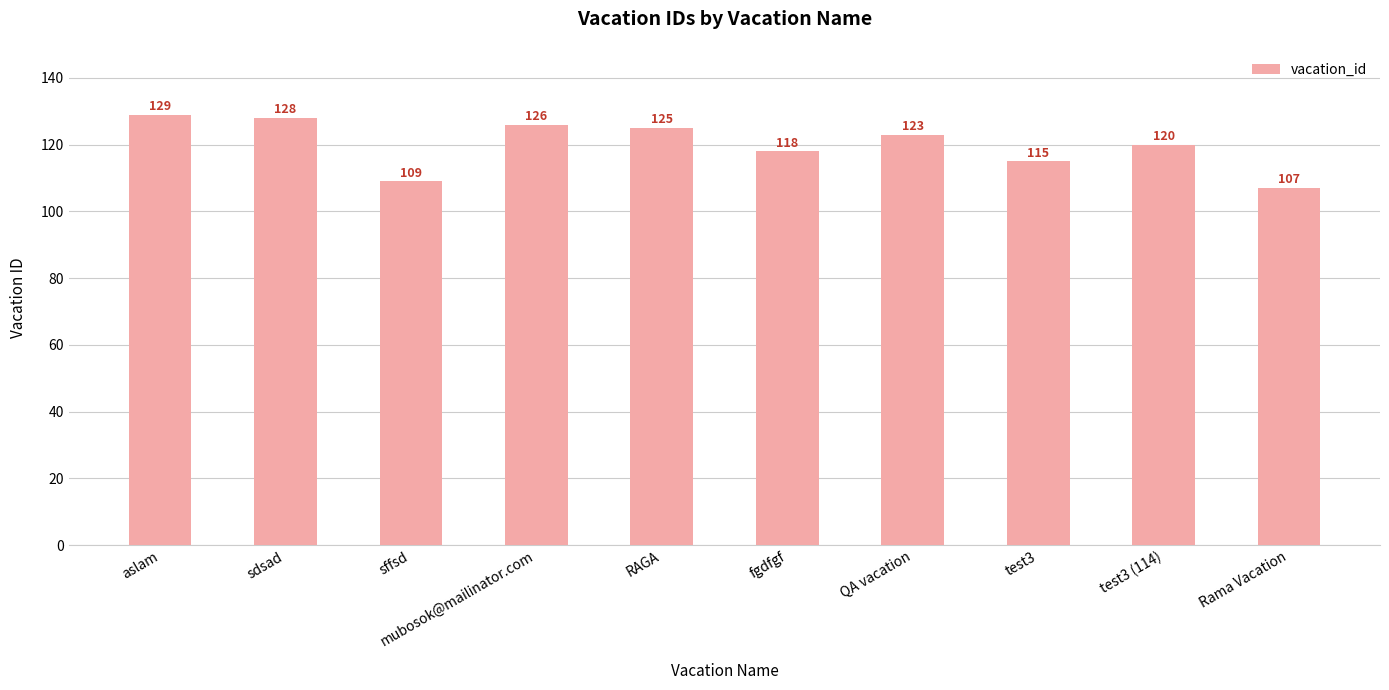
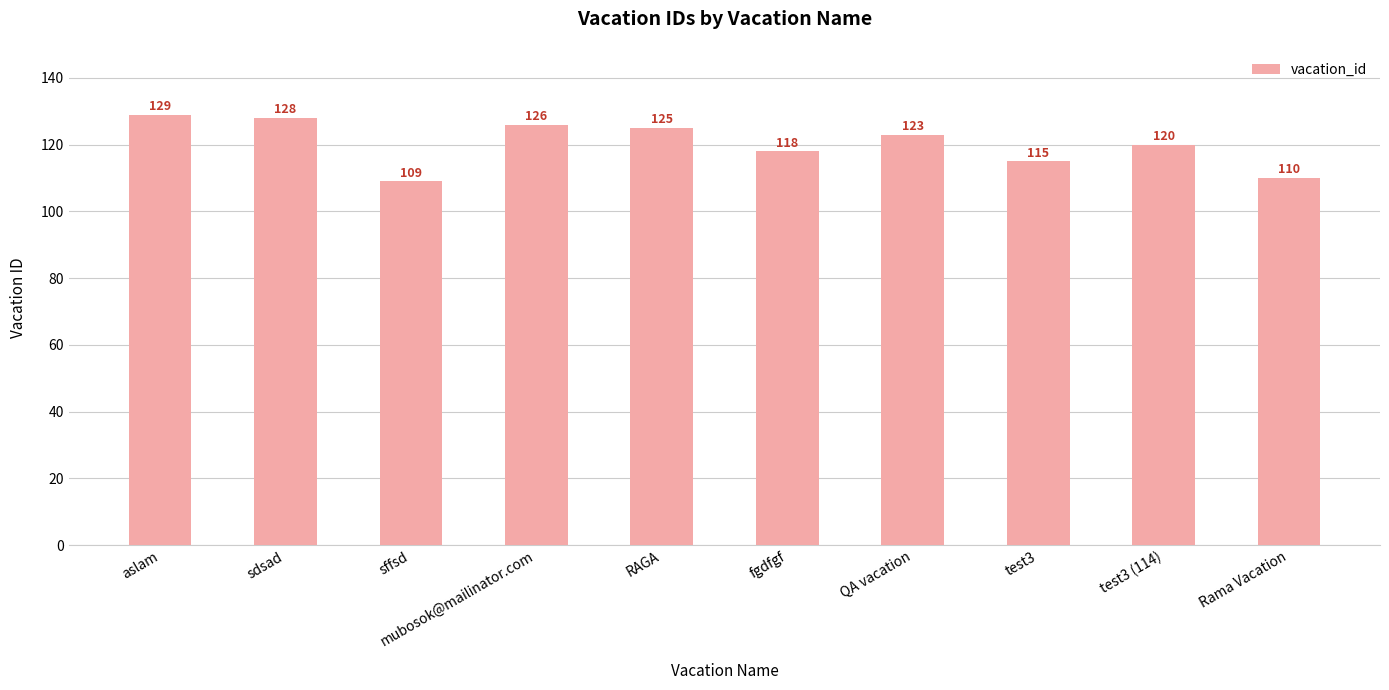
Rama Vacation: 107 -> 110
